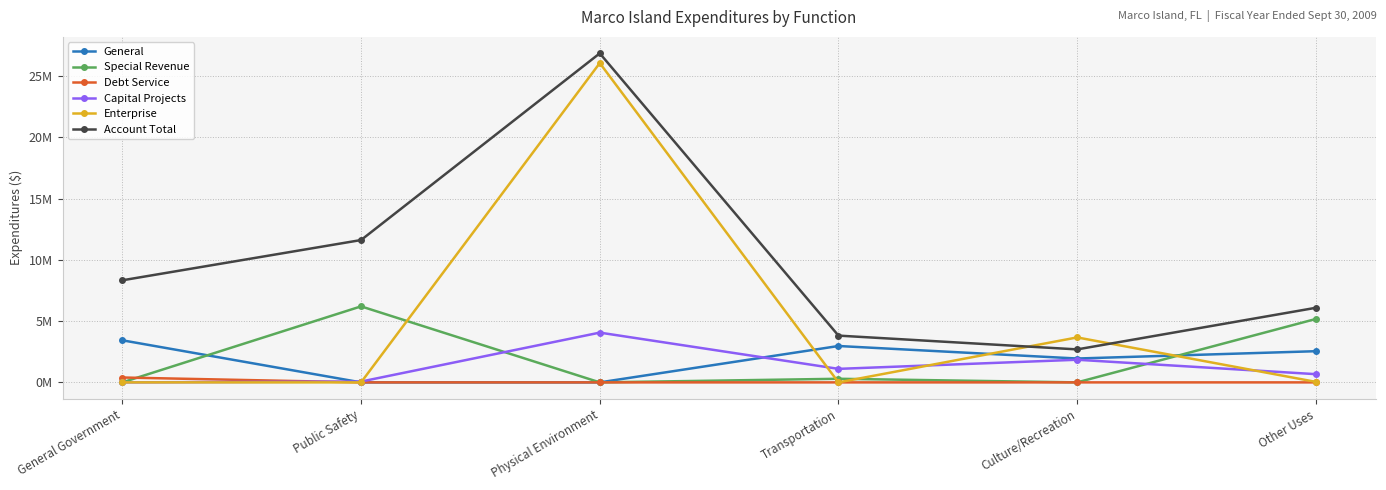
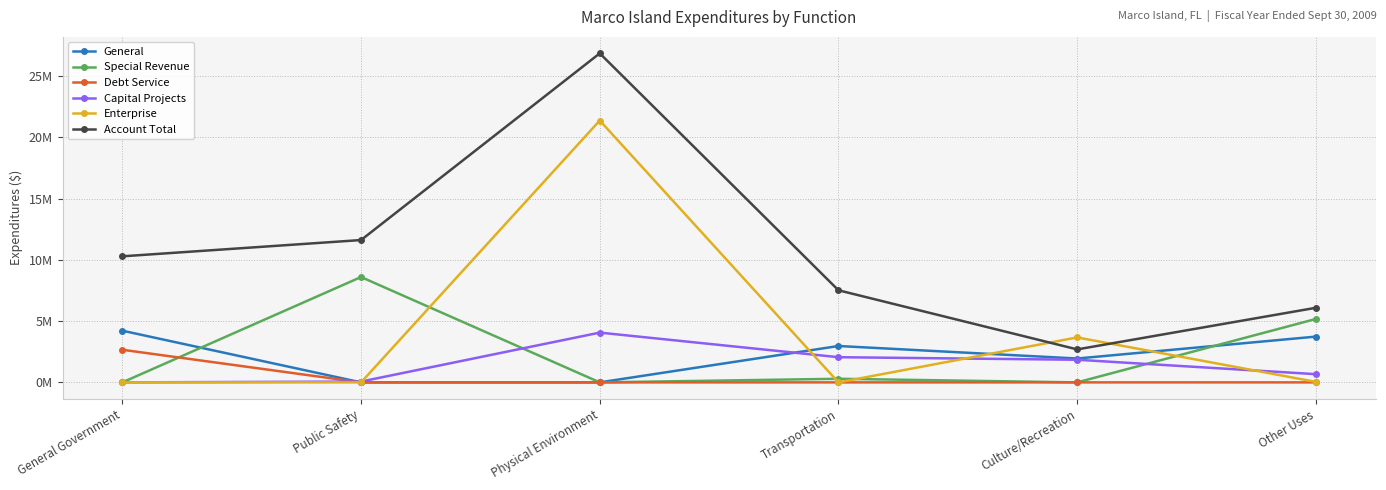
General, General Government: 3400000 -> 4200000
Debt Service, General Government: 400000 -> 2700000
Account Total, General Government: 8300000 -> 10300000
Special Revenue, Public Safety: 6200000 -> 8600000
Enterprise, Physical Environment: 26100000 -> 21400000
Capital Projects, Transportation: 1100000 -> 2100000
Account Total, Transportation: 3800000 -> 7500000
General, Other Uses: 2500000 -> 3700000
